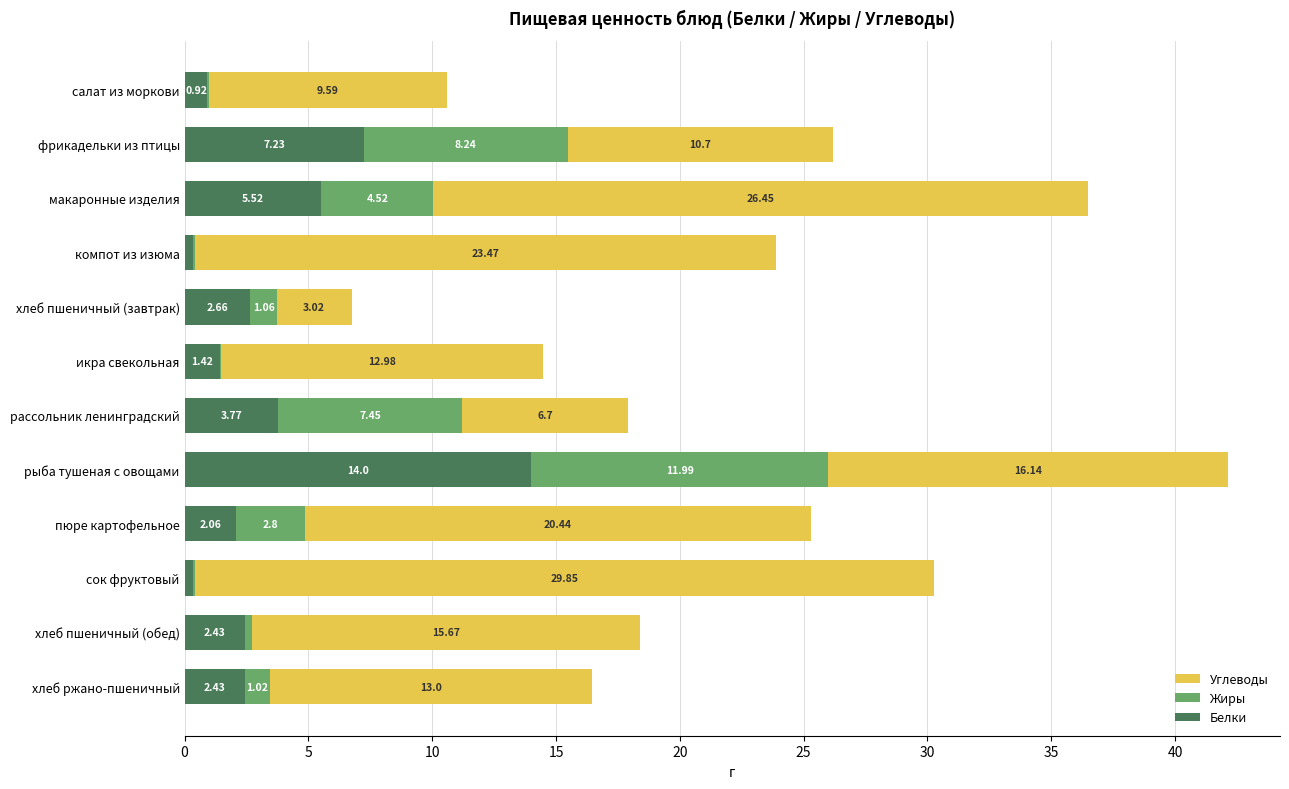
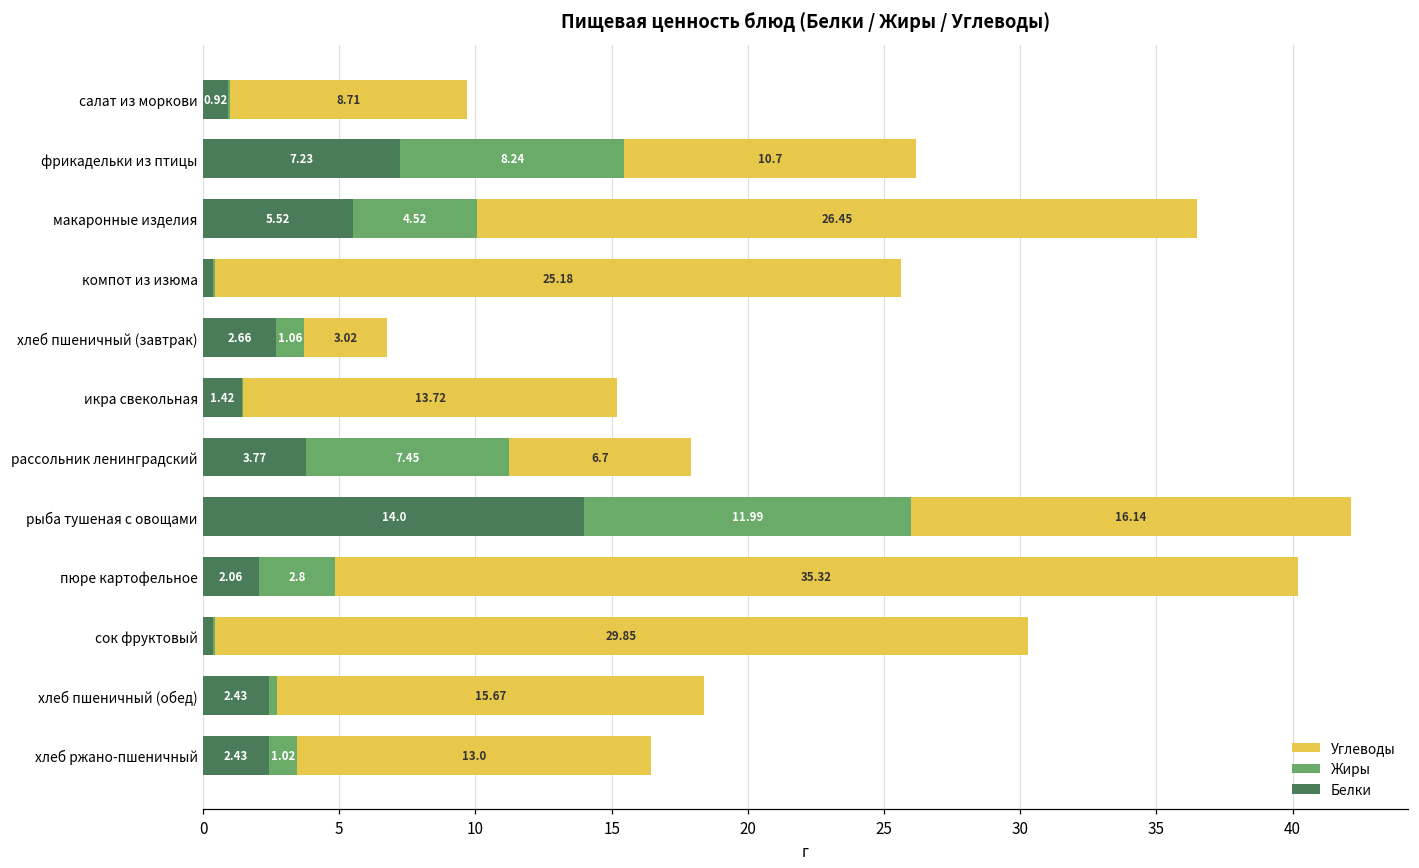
Углеводы, салат из моркови: 9.59 -> 8.71
Углеводы, компот из изюма: 23.47 -> 25.18
Углеводы, икра свекольная: 12.98 -> 13.72
Углеводы, пюре картофельное: 20.44 -> 35.32
